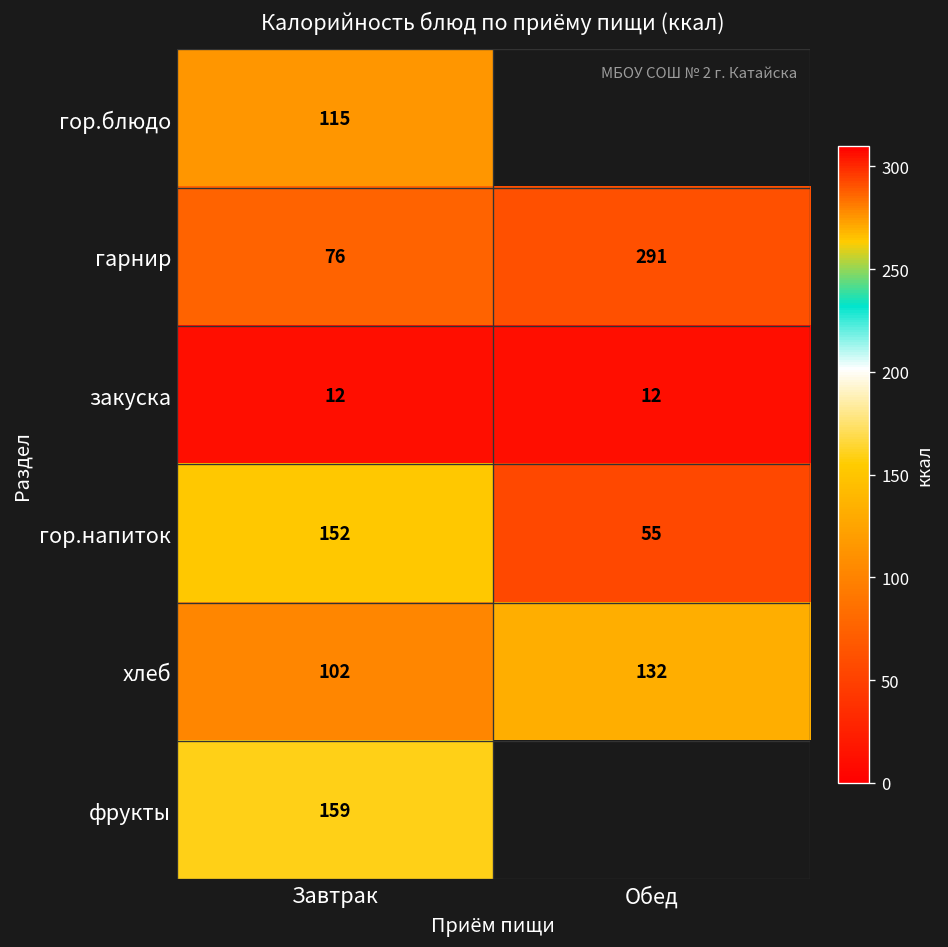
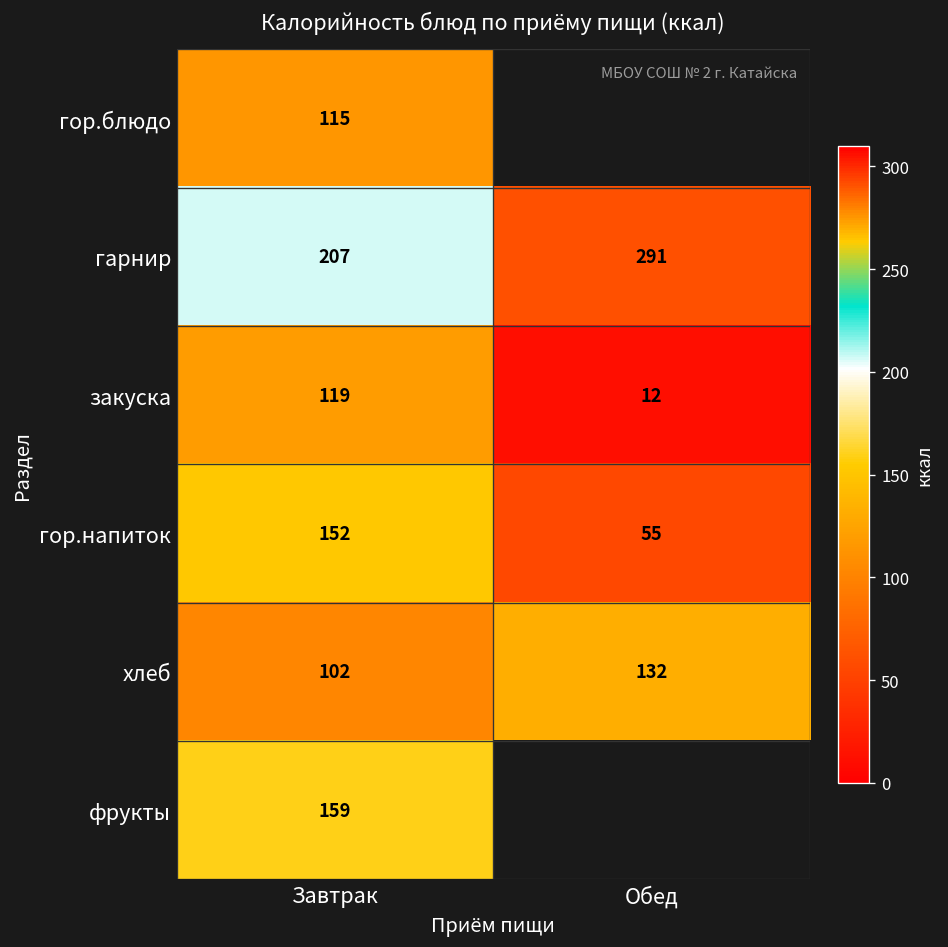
гарнир, Завтрак: 76 -> 207
закуска, Завтрак: 12 -> 119
